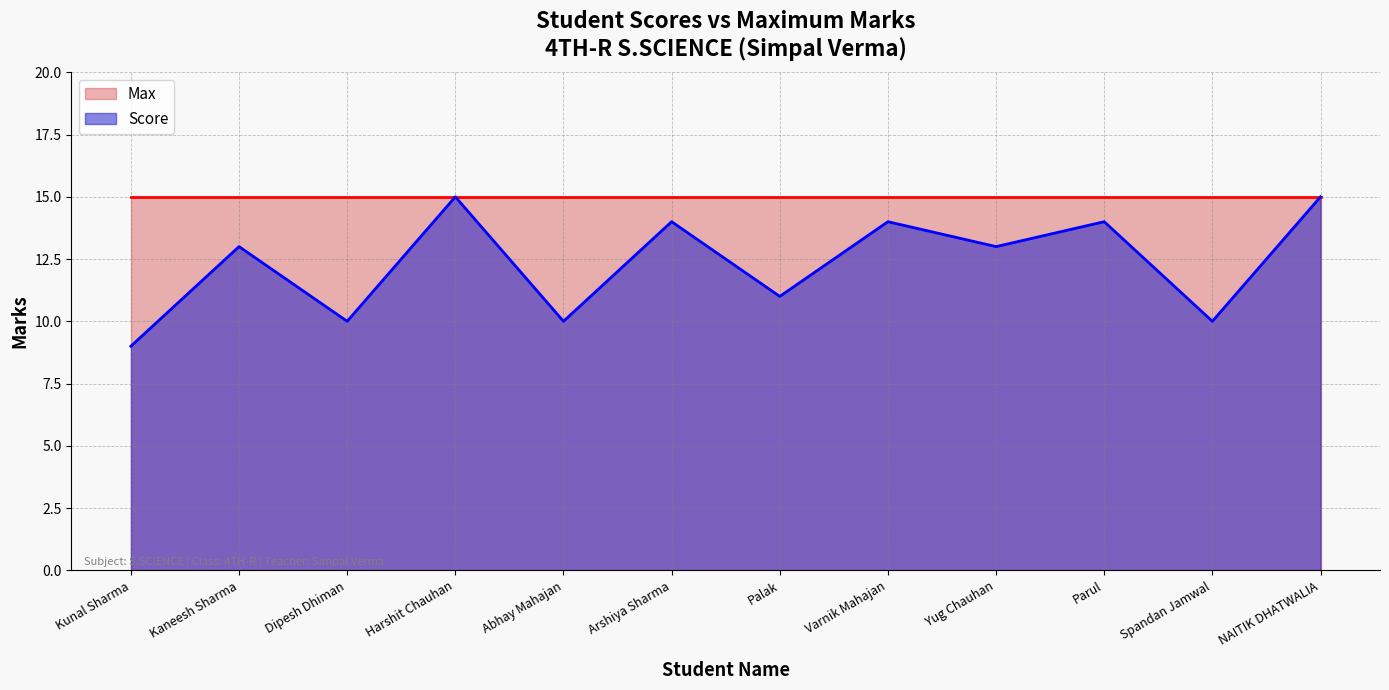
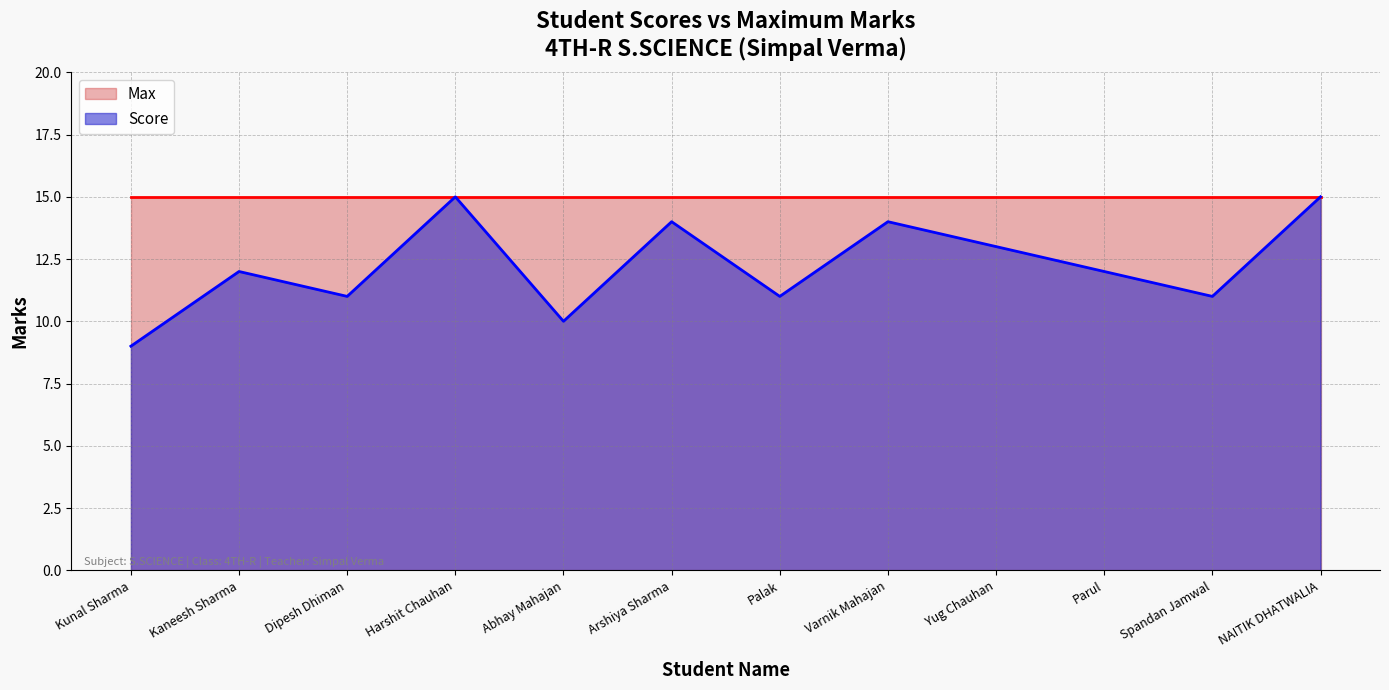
Score, Kaneesh Sharma: 13 -> 12
Score, Dipesh Dhiman: 10 -> 11
Score, Parul: 14 -> 12
Score, Spandan Jamwal: 10 -> 11
